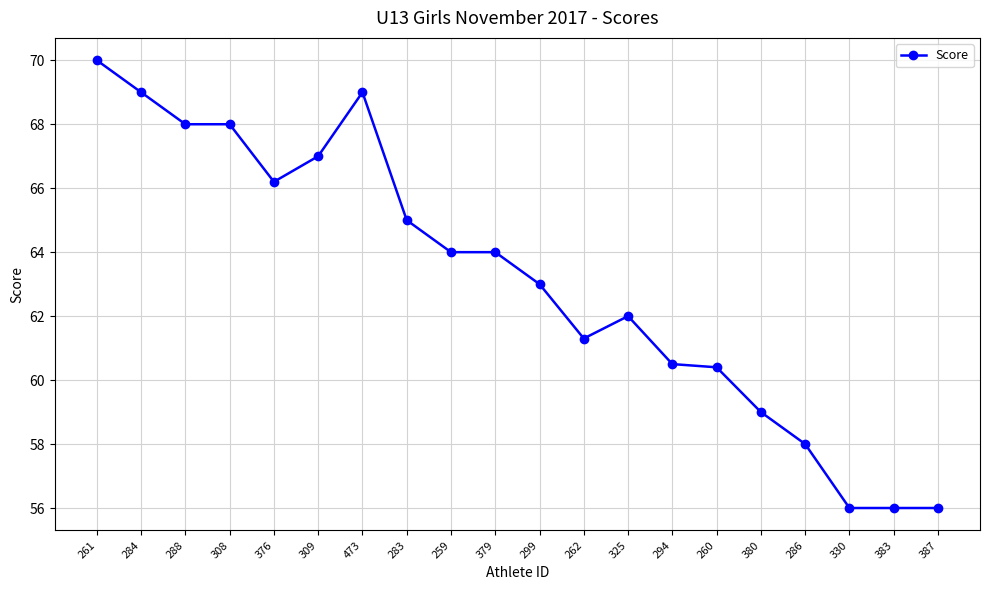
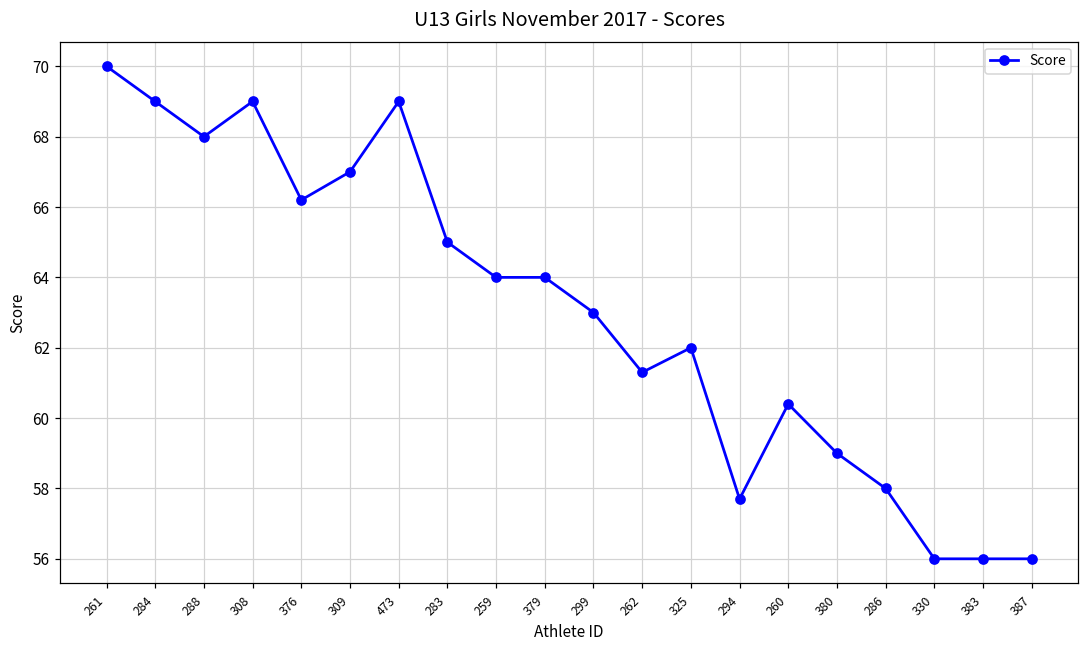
308: 68 -> 69
294: 60.5 -> 57.7
